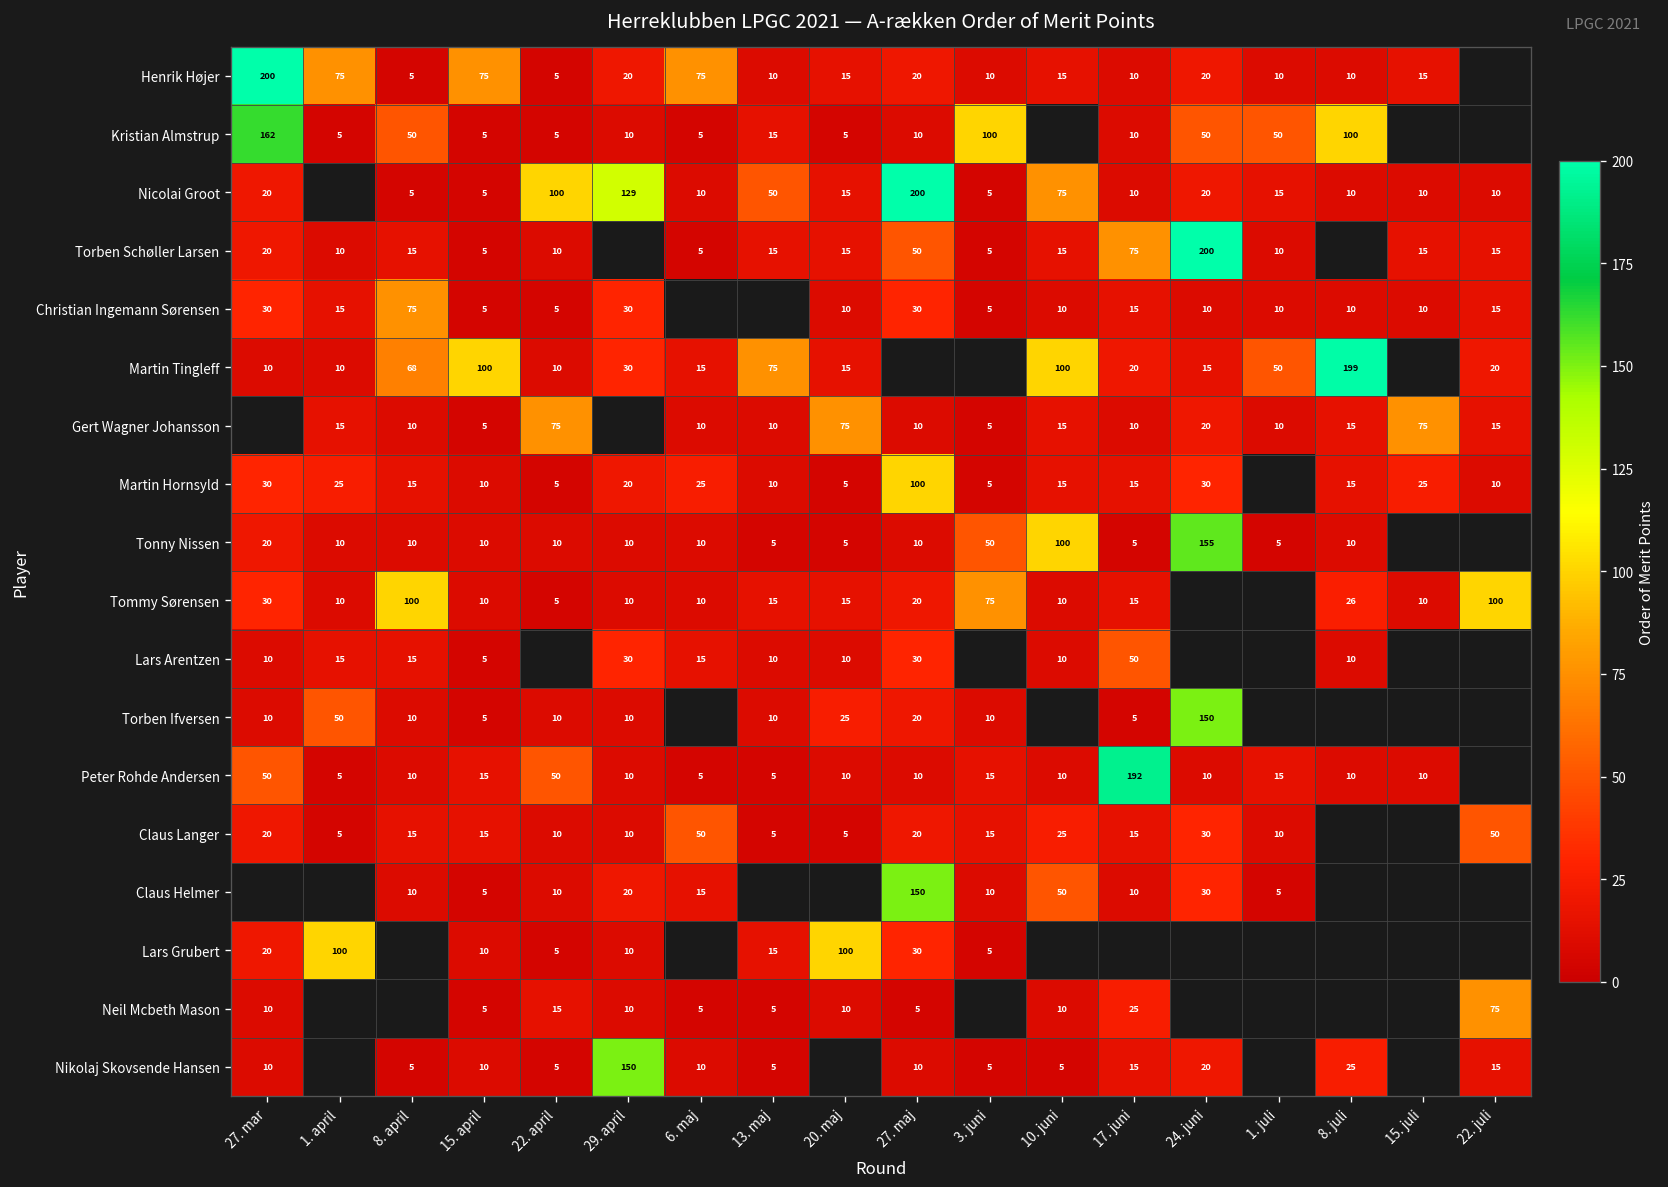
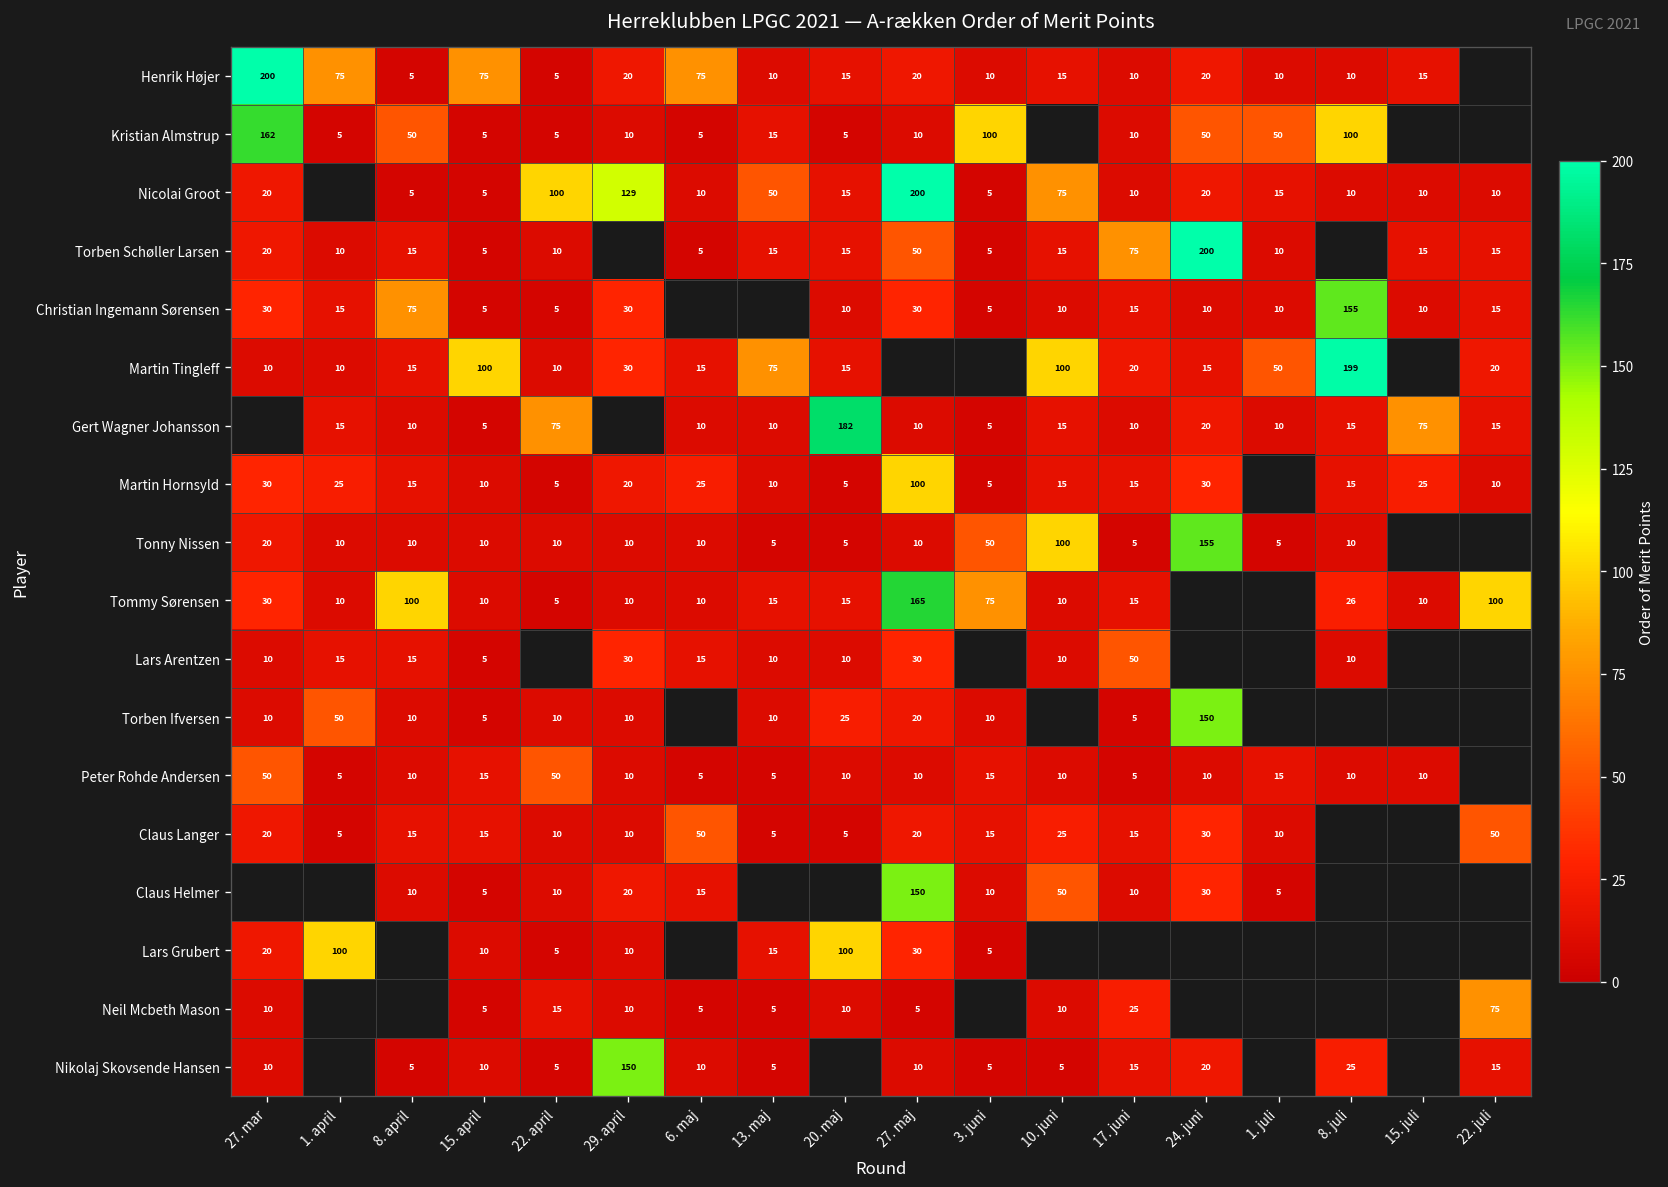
Christian Ingemann Sørensen, 8. juli: 10 -> 155
Martin Tingleff, 8. april: 68 -> 15
Gert Wagner Johansson, 20. maj: 75 -> 182
Tommy Sørensen, 27. maj: 20 -> 165
Peter Rohde Andersen, 17. juni: 192 -> 5
